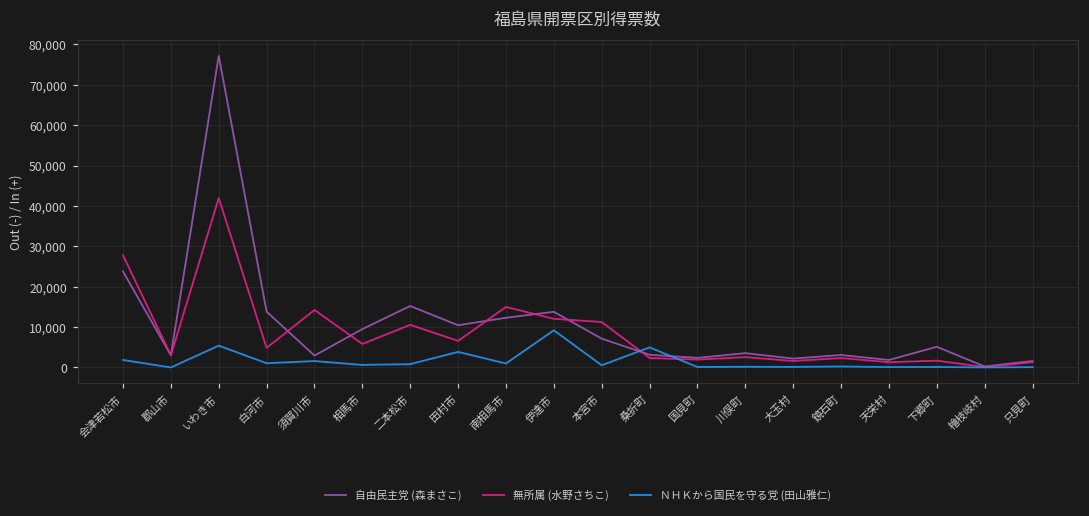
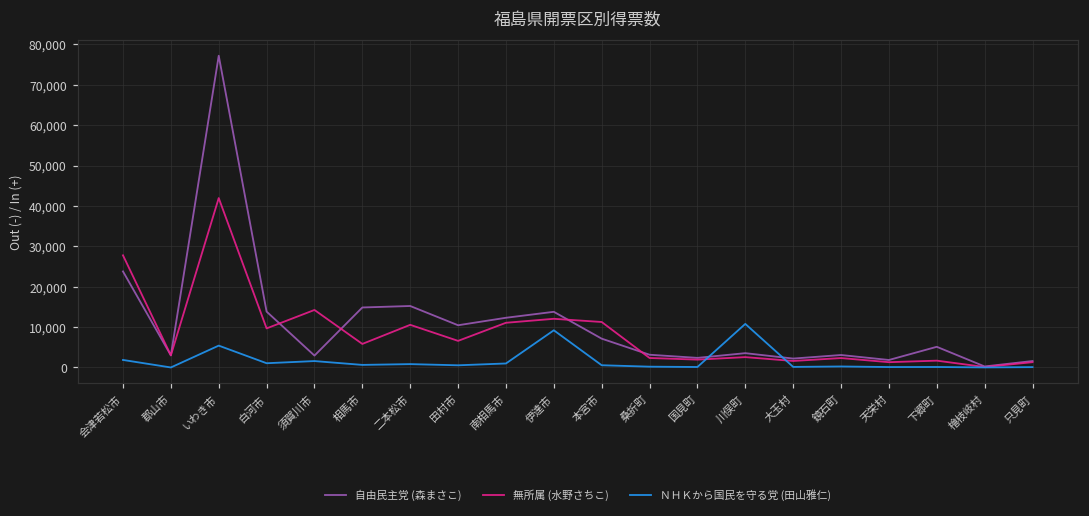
無所属 (水野さちこ), 白河市: 5,000 -> 10,000
自由民主党 (森まさこ), 相馬市: 10,000 -> 15,000
ＮＨＫから国民を守る党 (田山雅仁), 田村市: 4,000 -> 1,000
無所属 (水野さちこ), 南相馬市: 15,000 -> 11,000
ＮＨＫから国民を守る党 (田山雅仁), 桑折町: 5,000 -> 0
ＮＨＫから国民を守る党 (田山雅仁), 川俣町: 0 -> 11,000
